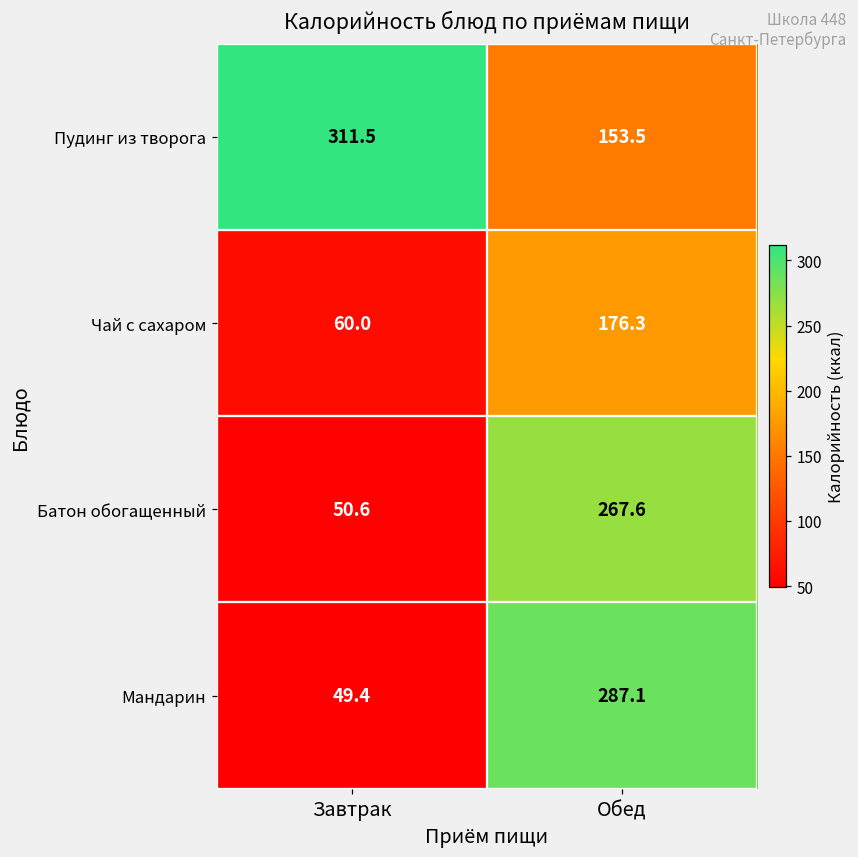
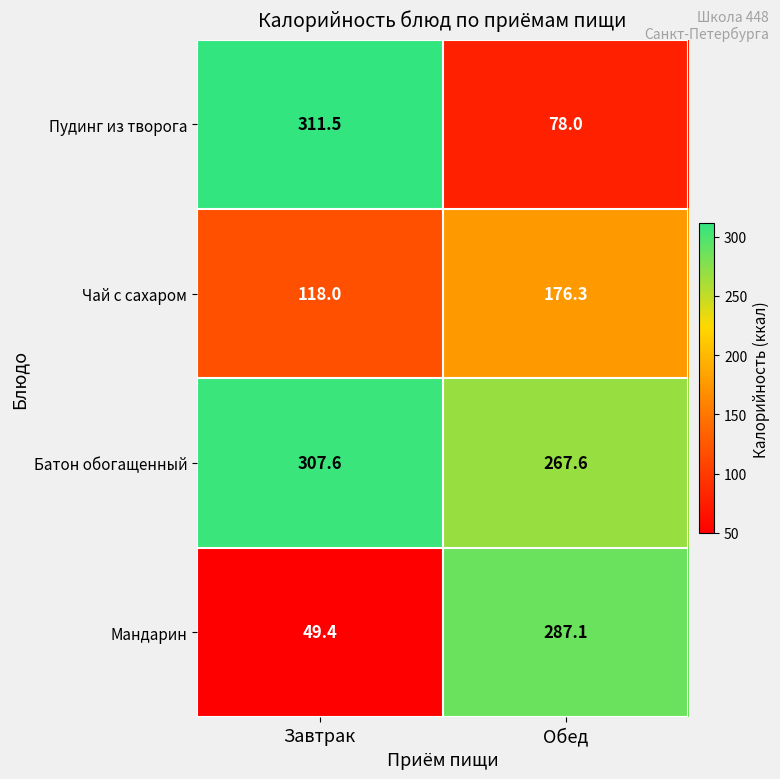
Пудинг из творога, Обед: 153.5 -> 78.0
Чай с сахаром, Завтрак: 60.0 -> 118.0
Батон обогащенный, Завтрак: 50.6 -> 307.6
